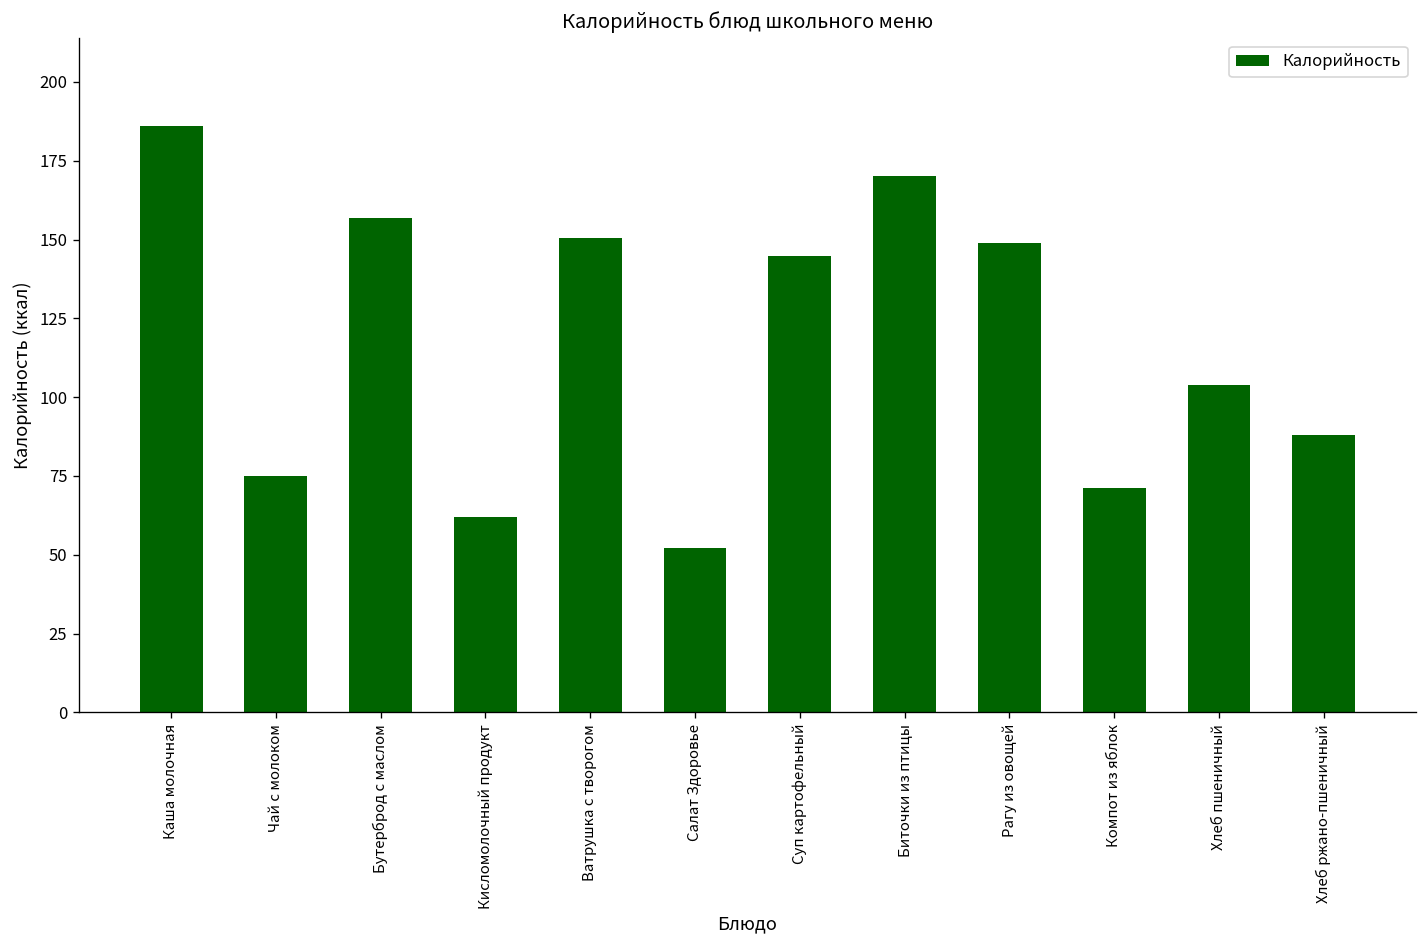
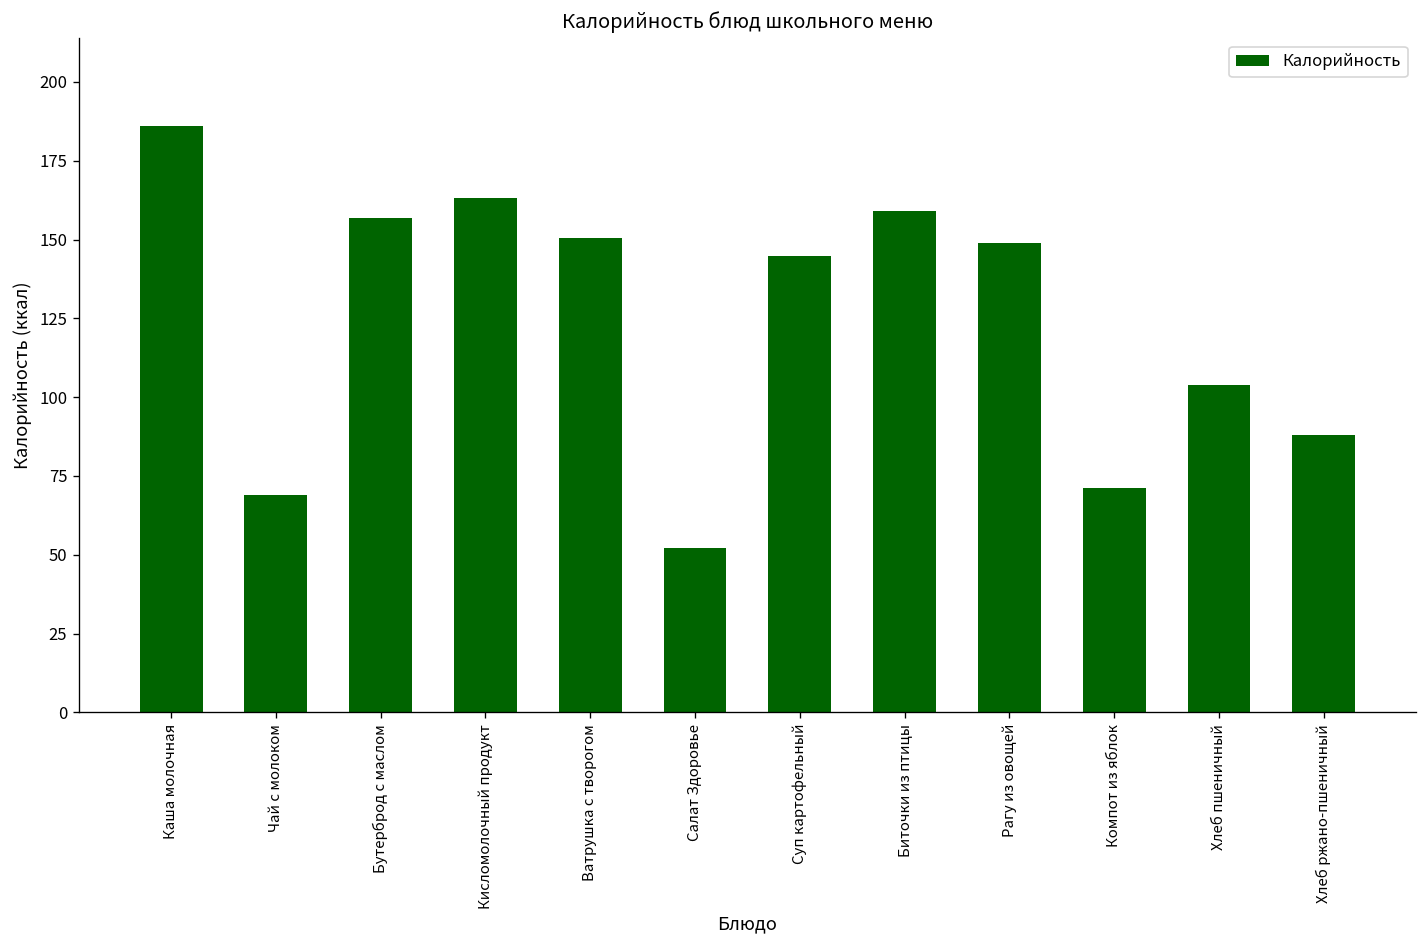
Чай с молоком: 75 -> 69
Кисломолочный продукт: 62 -> 163
Биточки из птицы: 170 -> 159
